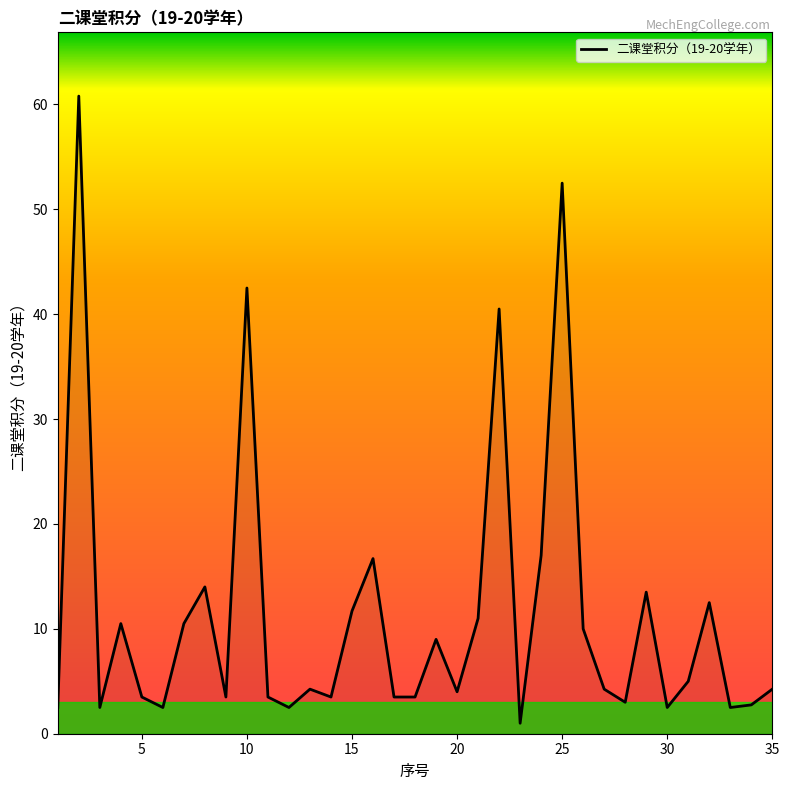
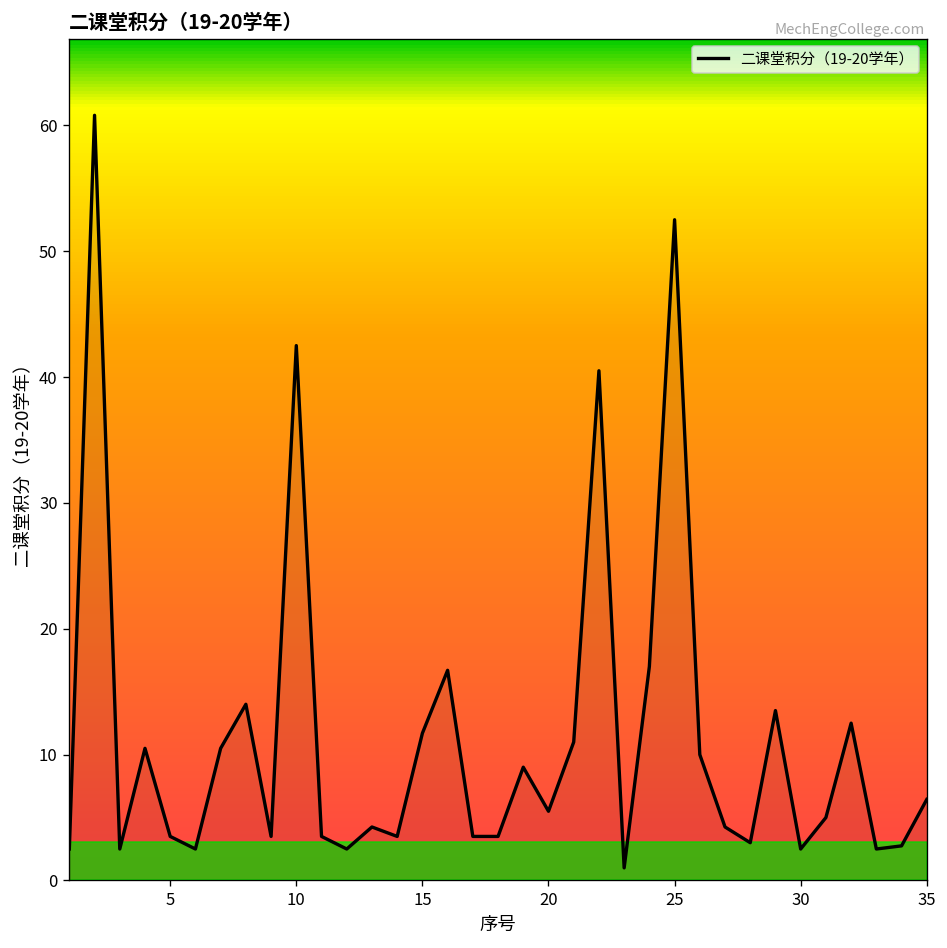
20: 4.0 -> 5.5
35: 4.3 -> 6.4
